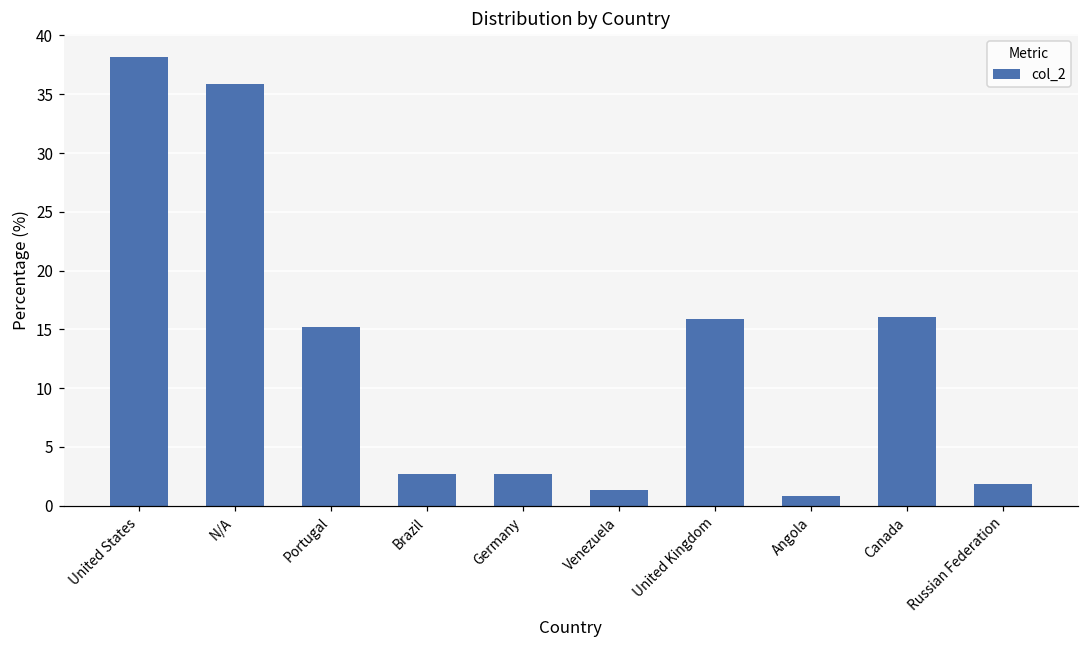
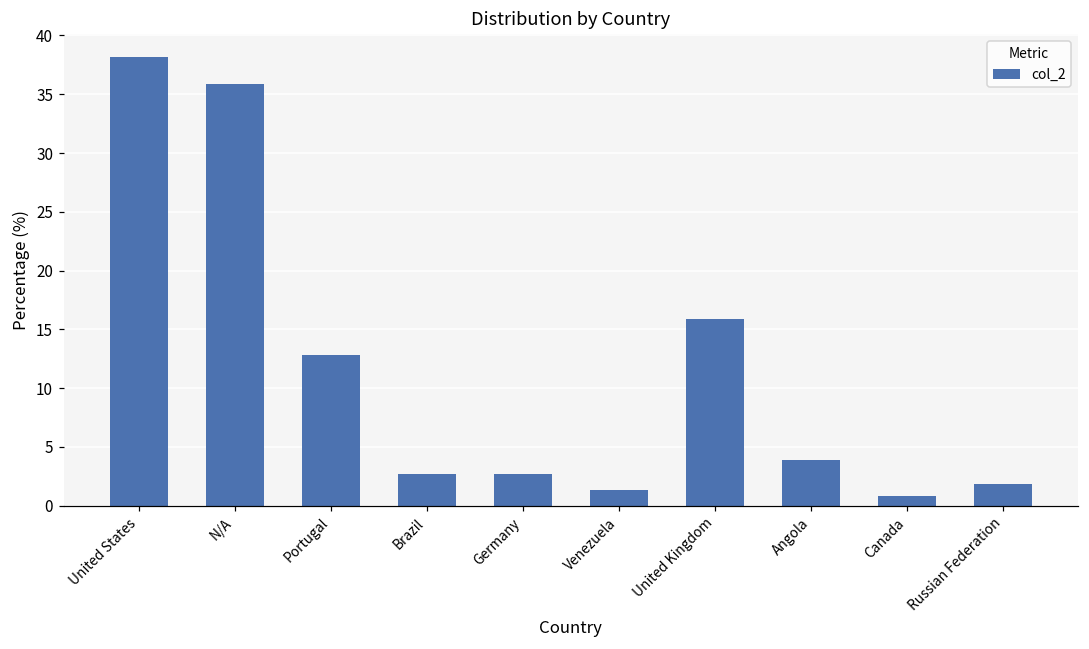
Portugal: 15.2 -> 12.8
Angola: 0.8 -> 3.9
Canada: 16.0 -> 0.8
